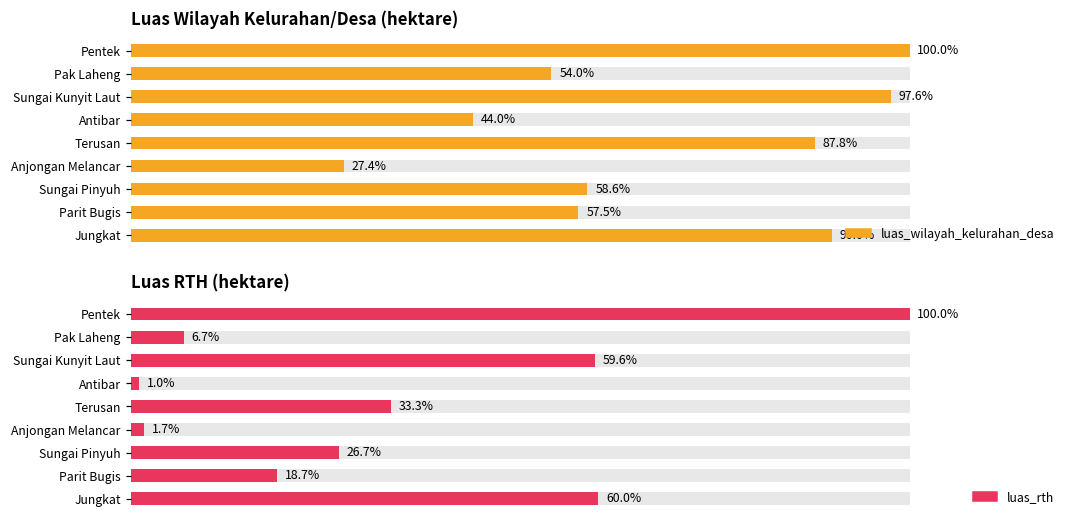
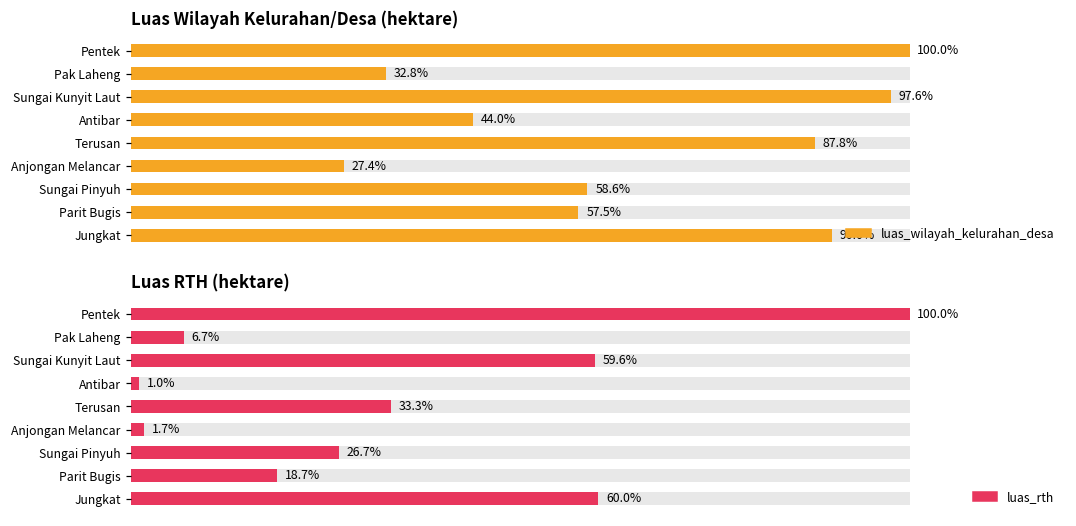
Luas Wilayah Kelurahan/Desa (hektare), luas_wilayah_kelurahan_desa, Pak Laheng: 54.0% -> 32.8%
